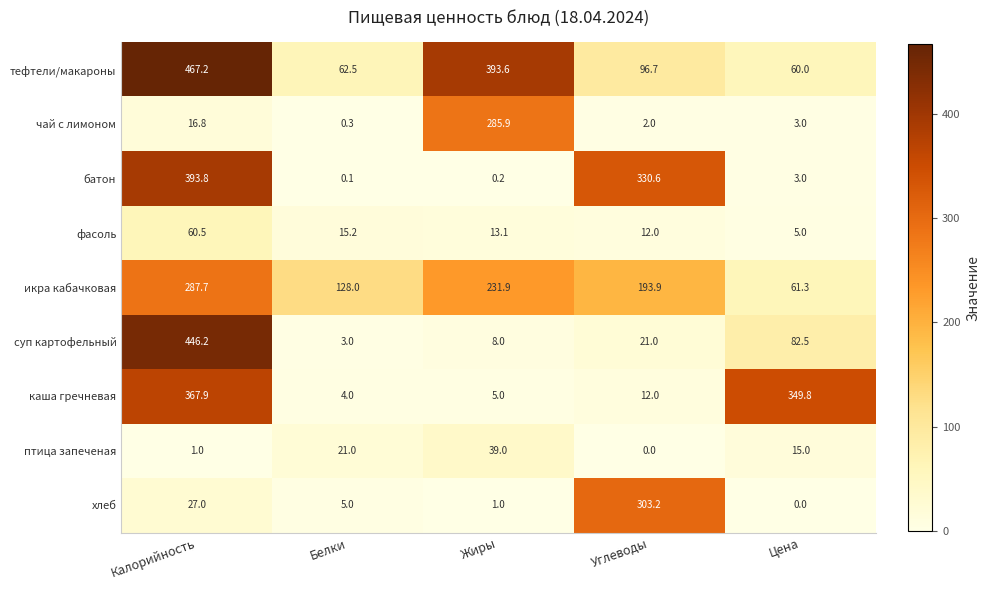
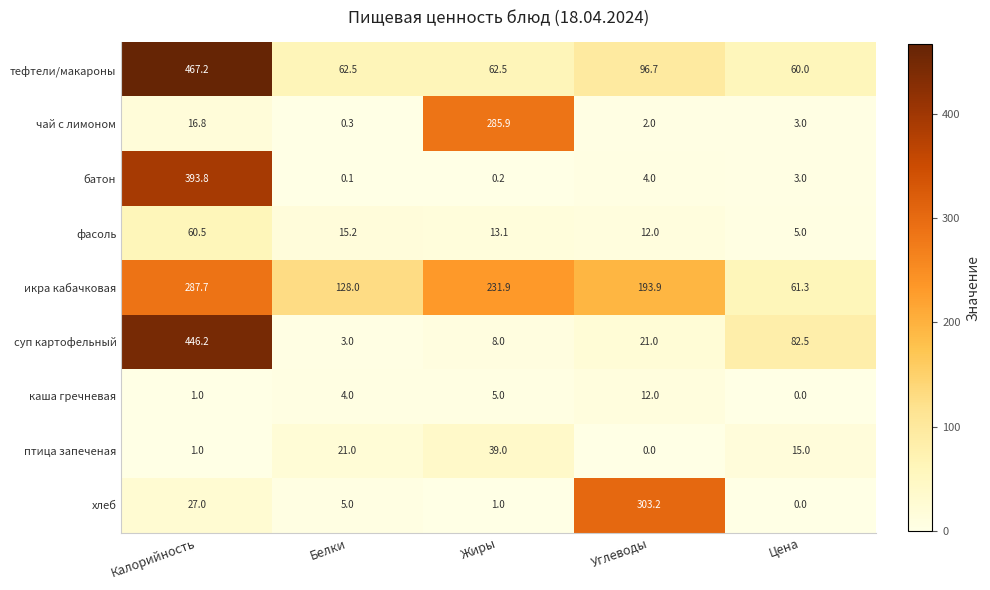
тефтели/макароны, Жиры: 393.6 -> 62.5
батон, Углеводы: 330.6 -> 4.0
каша гречневая, Калорийность: 367.9 -> 1.0
каша гречневая, Цена: 349.8 -> 0.0
